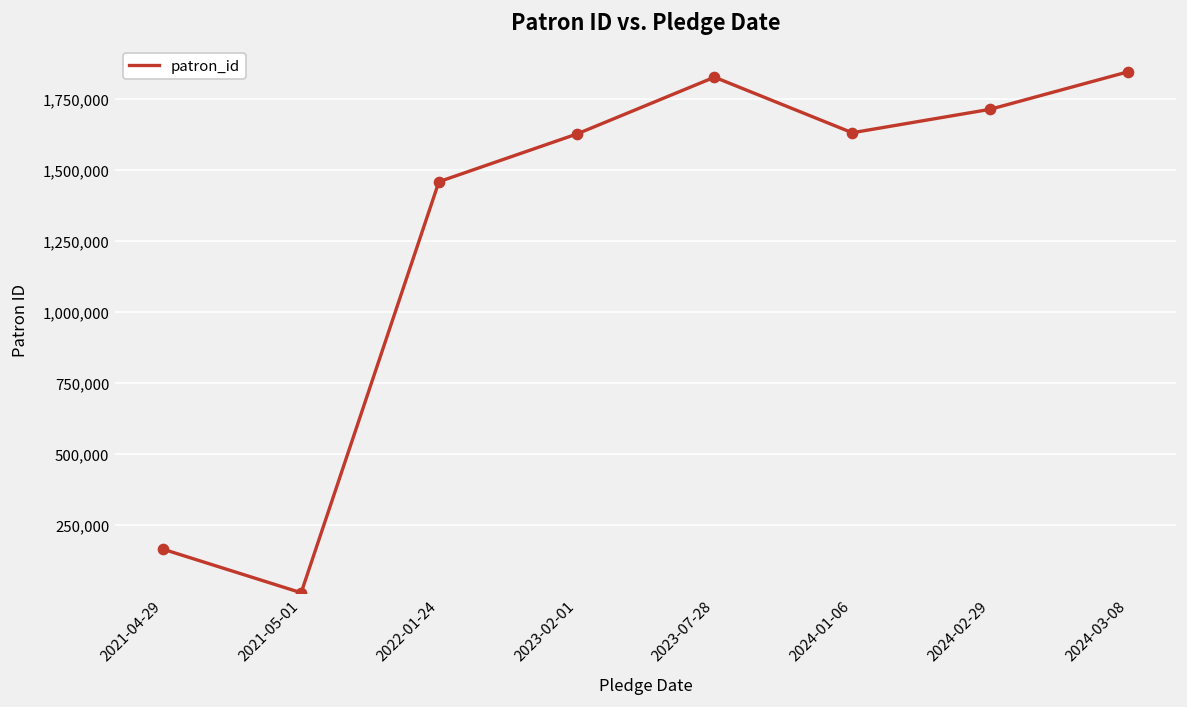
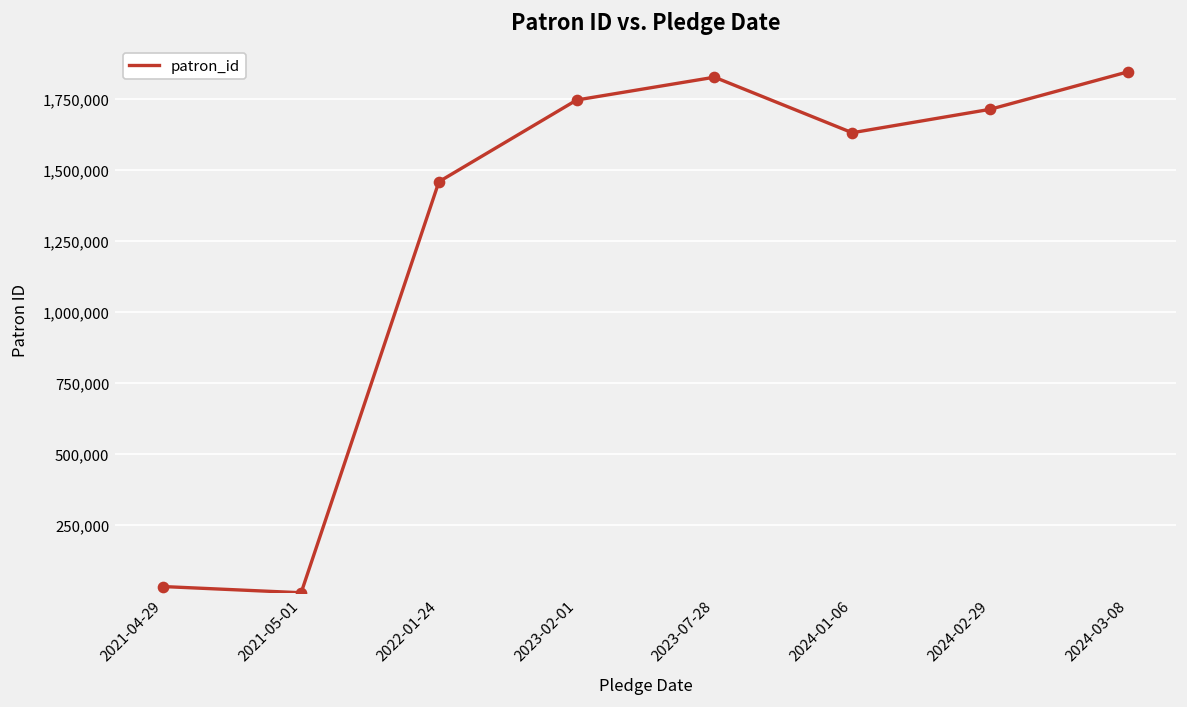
2021-04-29: 160,000 -> 30,000
2023-02-01: 1,630,000 -> 1,750,000
